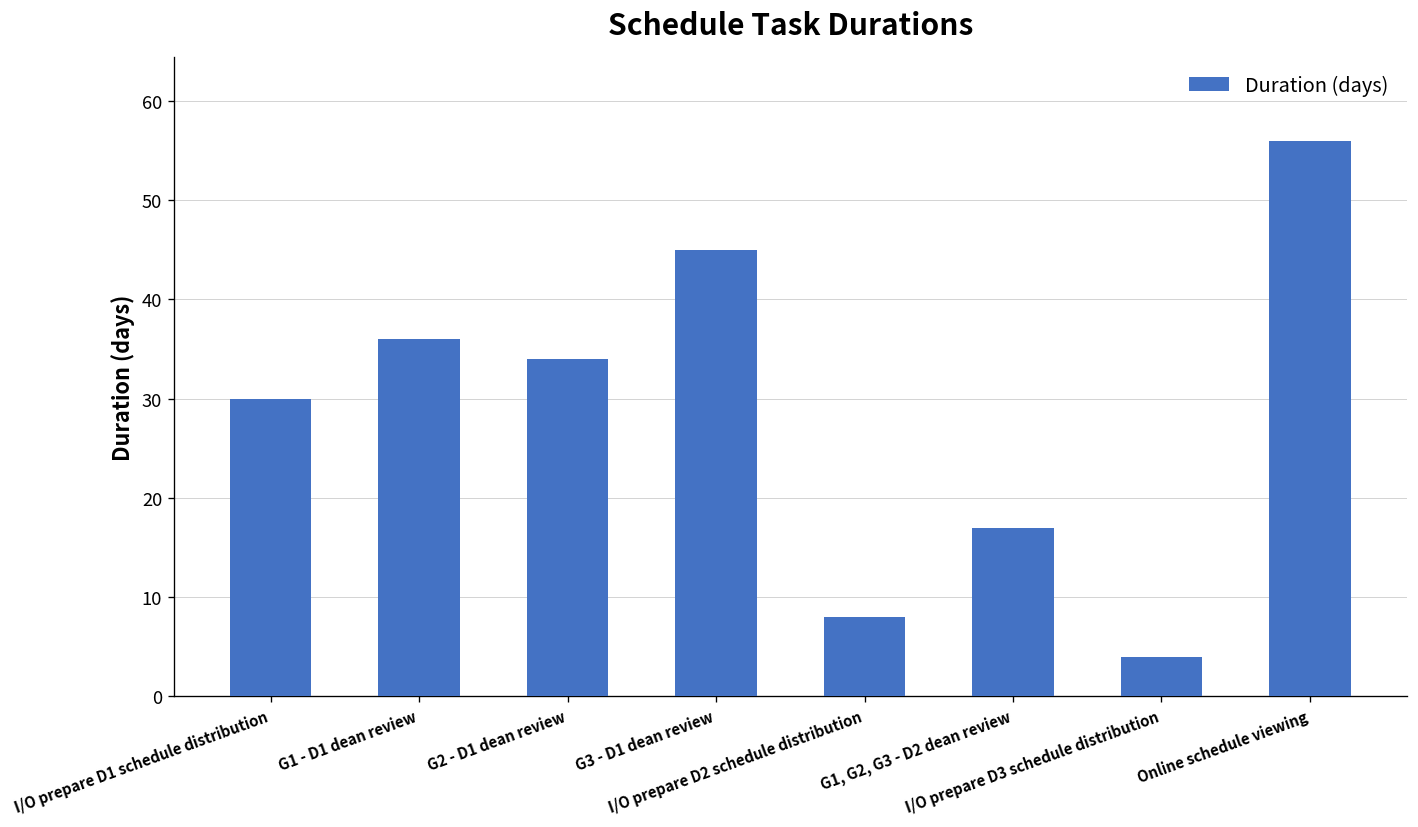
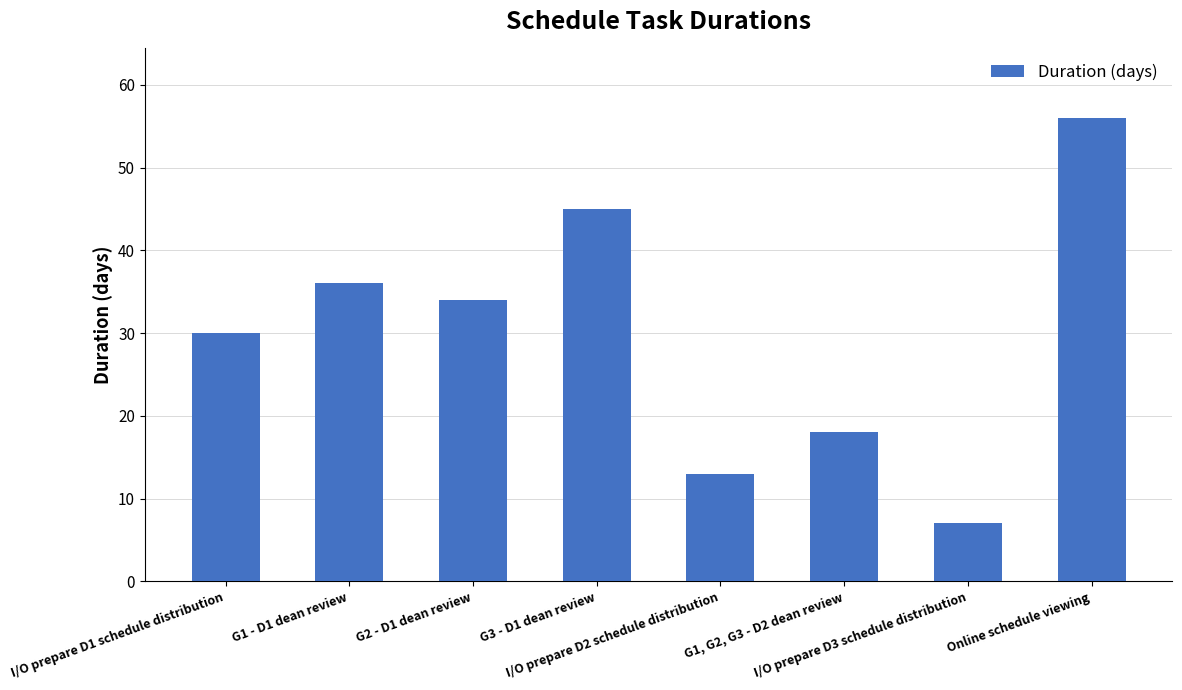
I/O prepare D2 schedule distribution: 8 -> 13
G1, G2, G3 - D2 dean review: 17 -> 18
I/O prepare D3 schedule distribution: 4 -> 7
